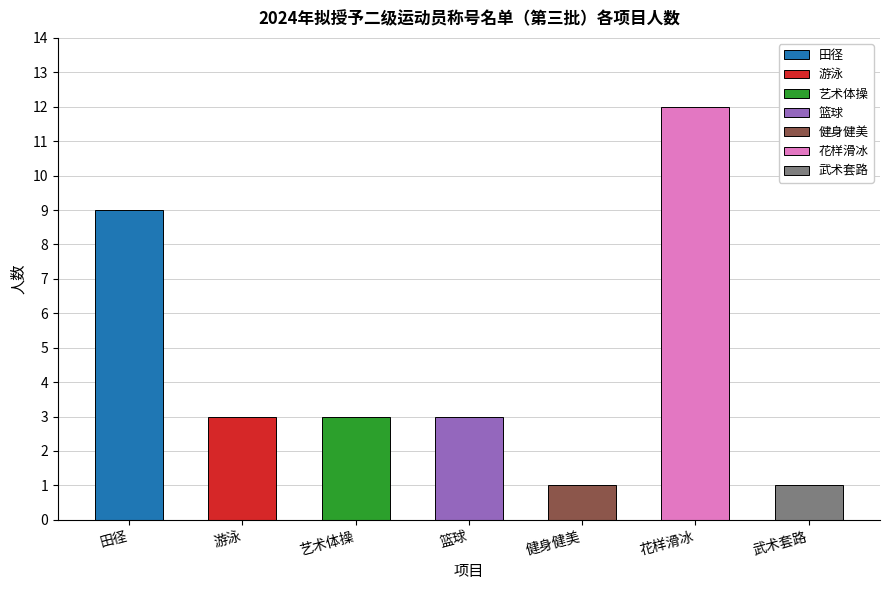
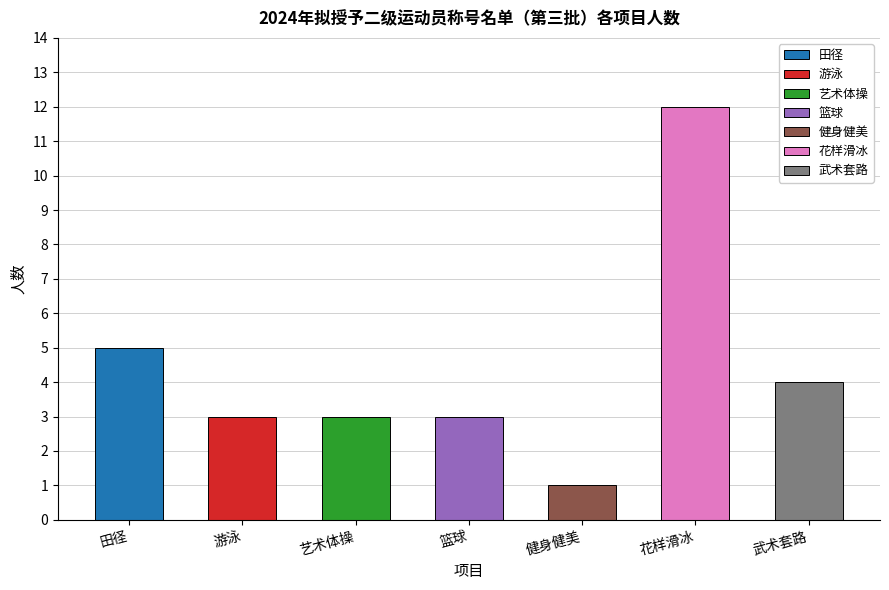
田径: 9 -> 5
武术套路: 1 -> 4
